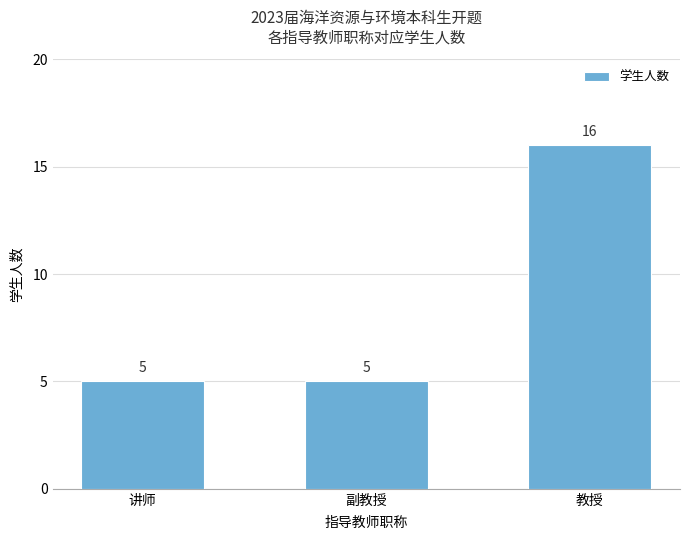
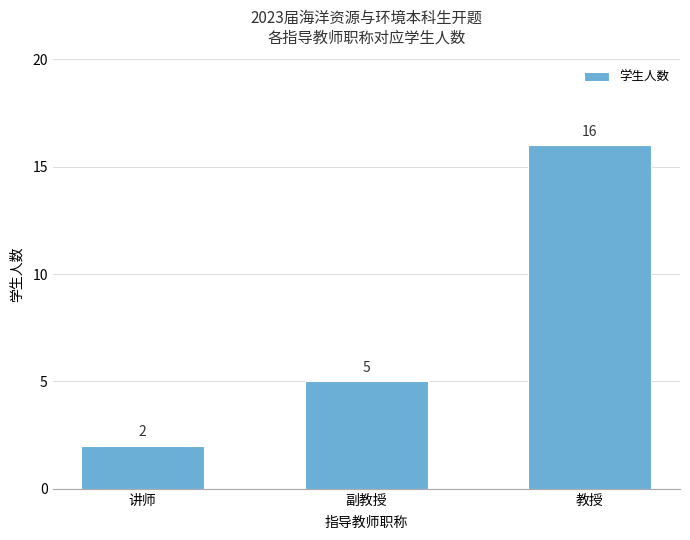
讲师: 5 -> 2
